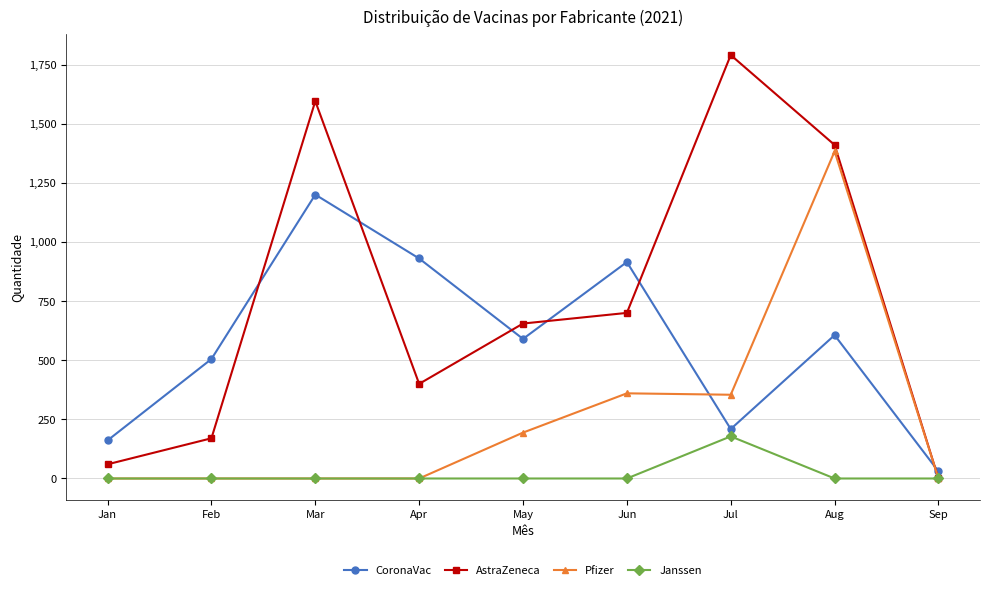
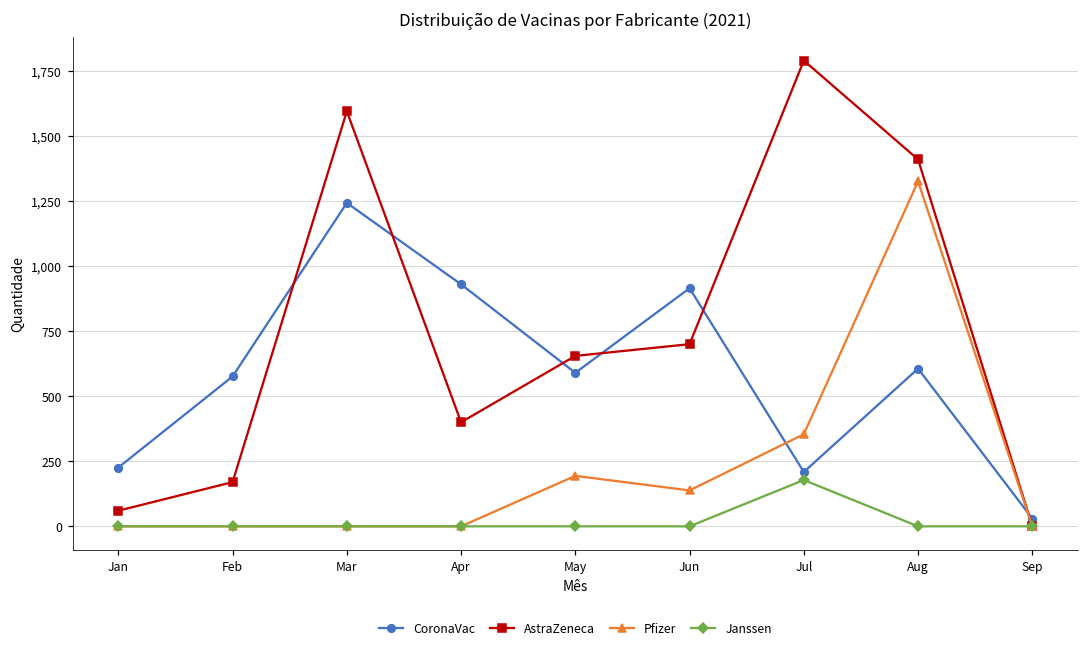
CoronaVac, Jan: 160 -> 230
CoronaVac, Feb: 510 -> 580
CoronaVac, Mar: 1,200 -> 1,240
Pfizer, Jun: 360 -> 140
Pfizer, Aug: 1,380 -> 1,330
